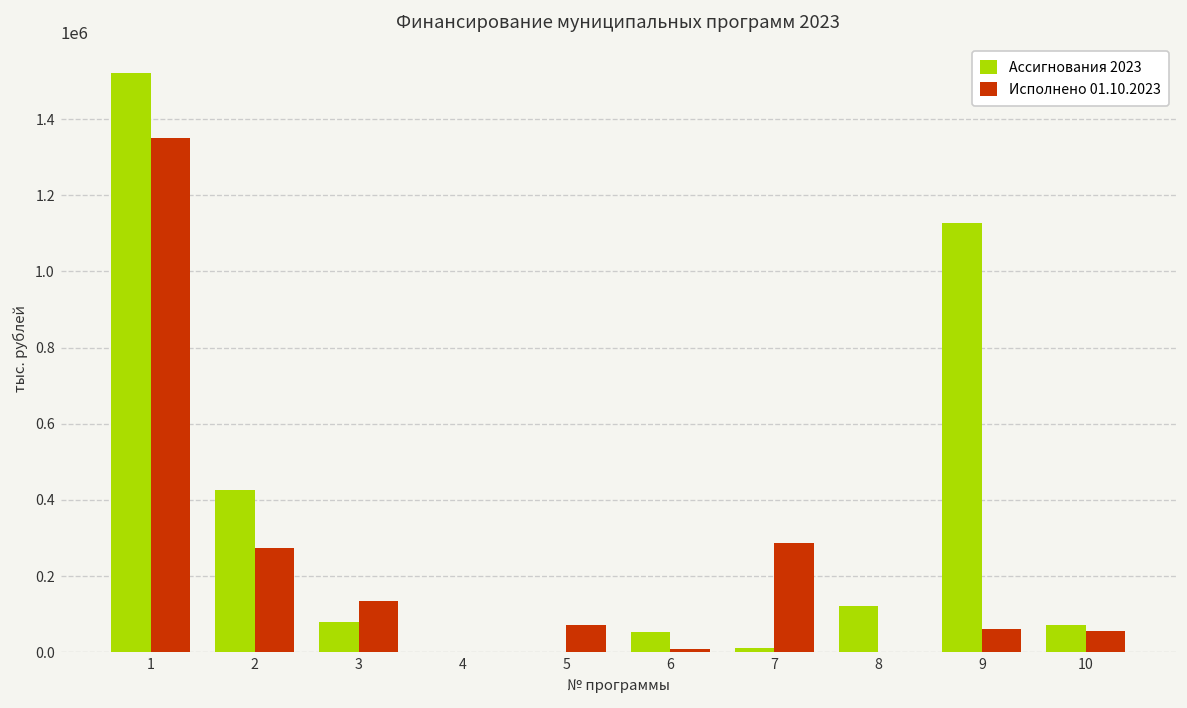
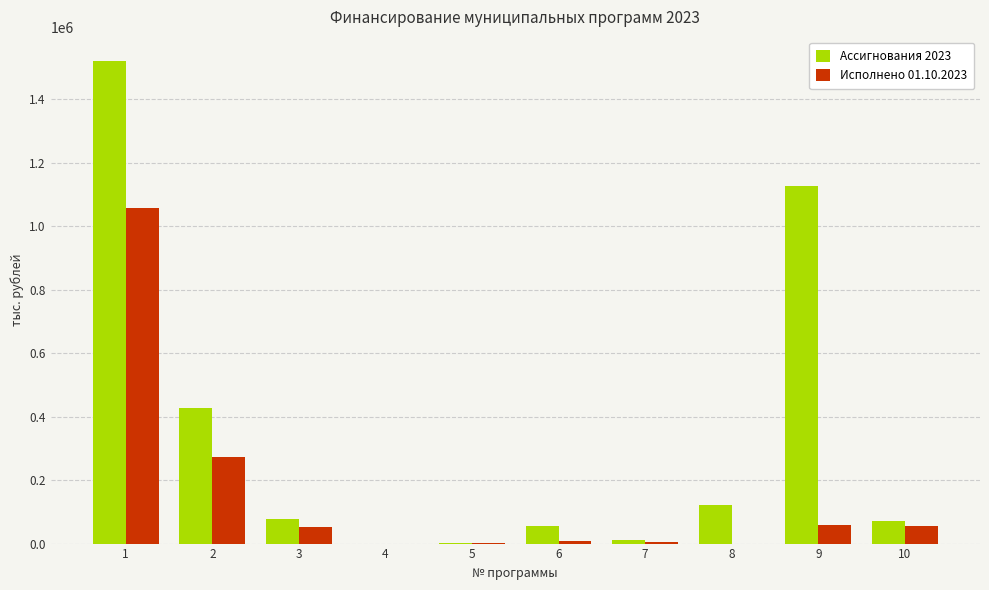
Исполнено 01.10.2023, 1: 1350000 -> 1060000
Исполнено 01.10.2023, 3: 130000 -> 50000
Исполнено 01.10.2023, 5: 70000 -> 0
Исполнено 01.10.2023, 7: 290000 -> 0
